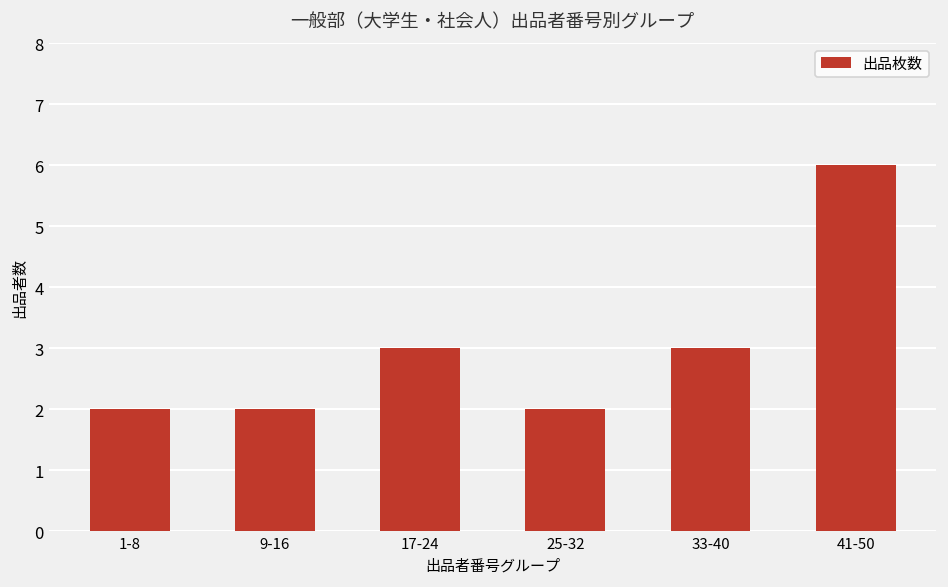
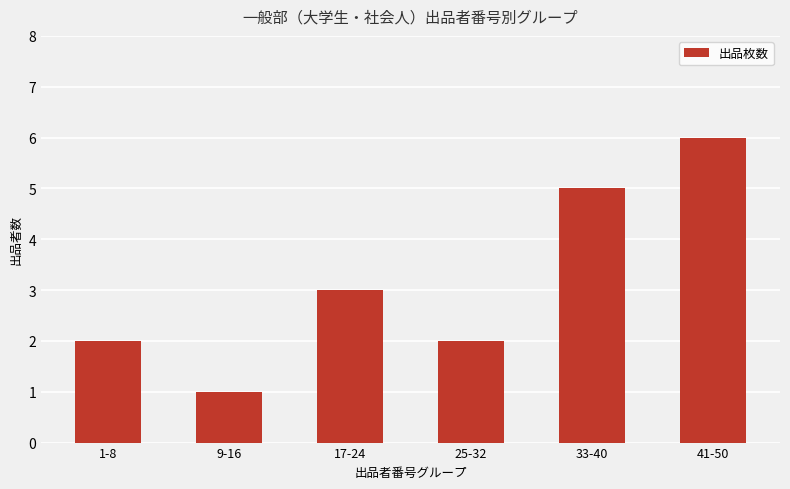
9-16: 2 -> 1
33-40: 3 -> 5
